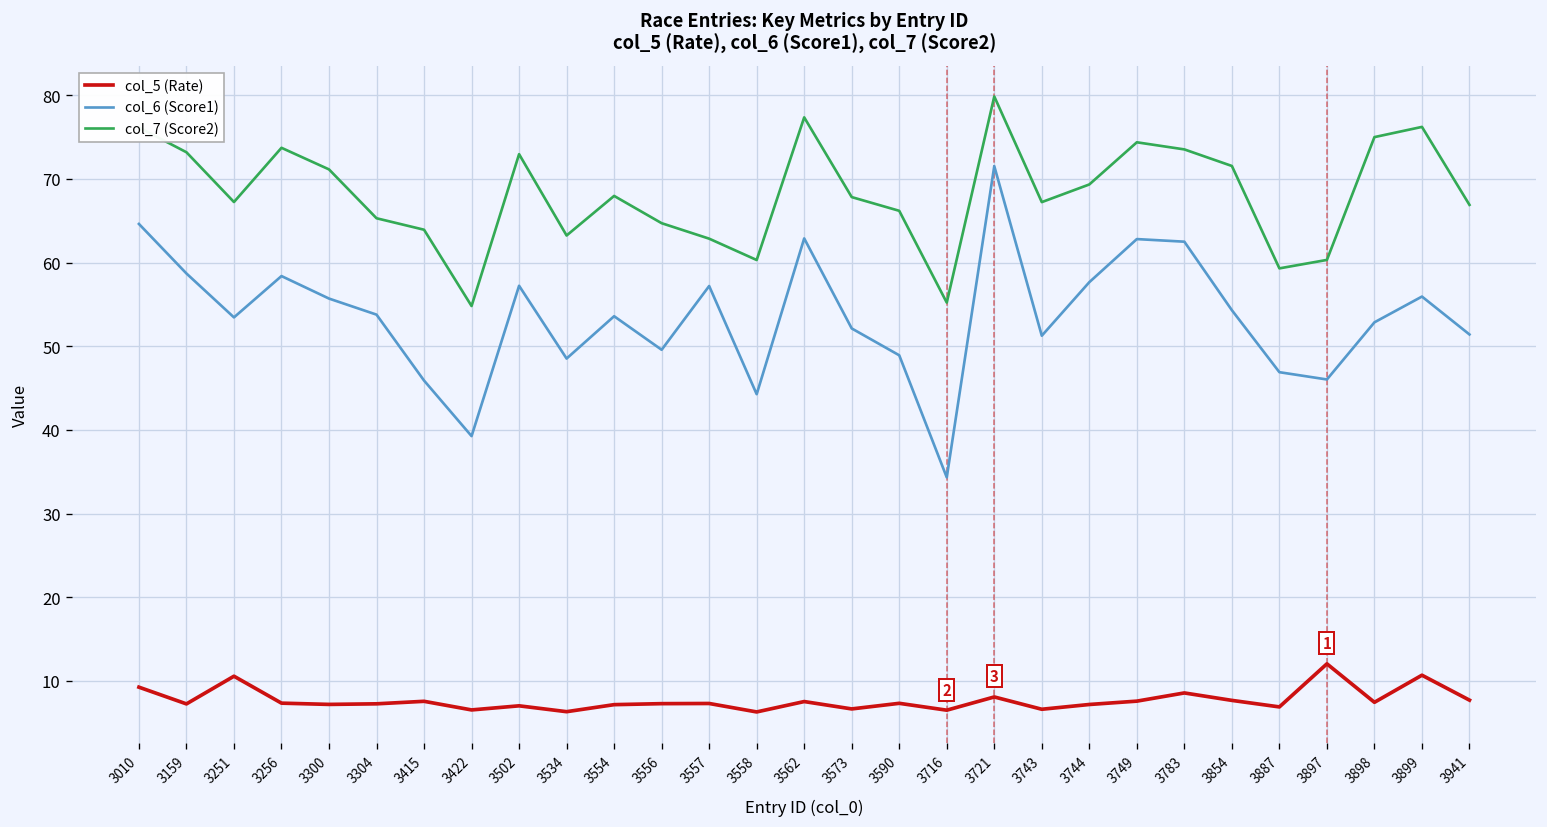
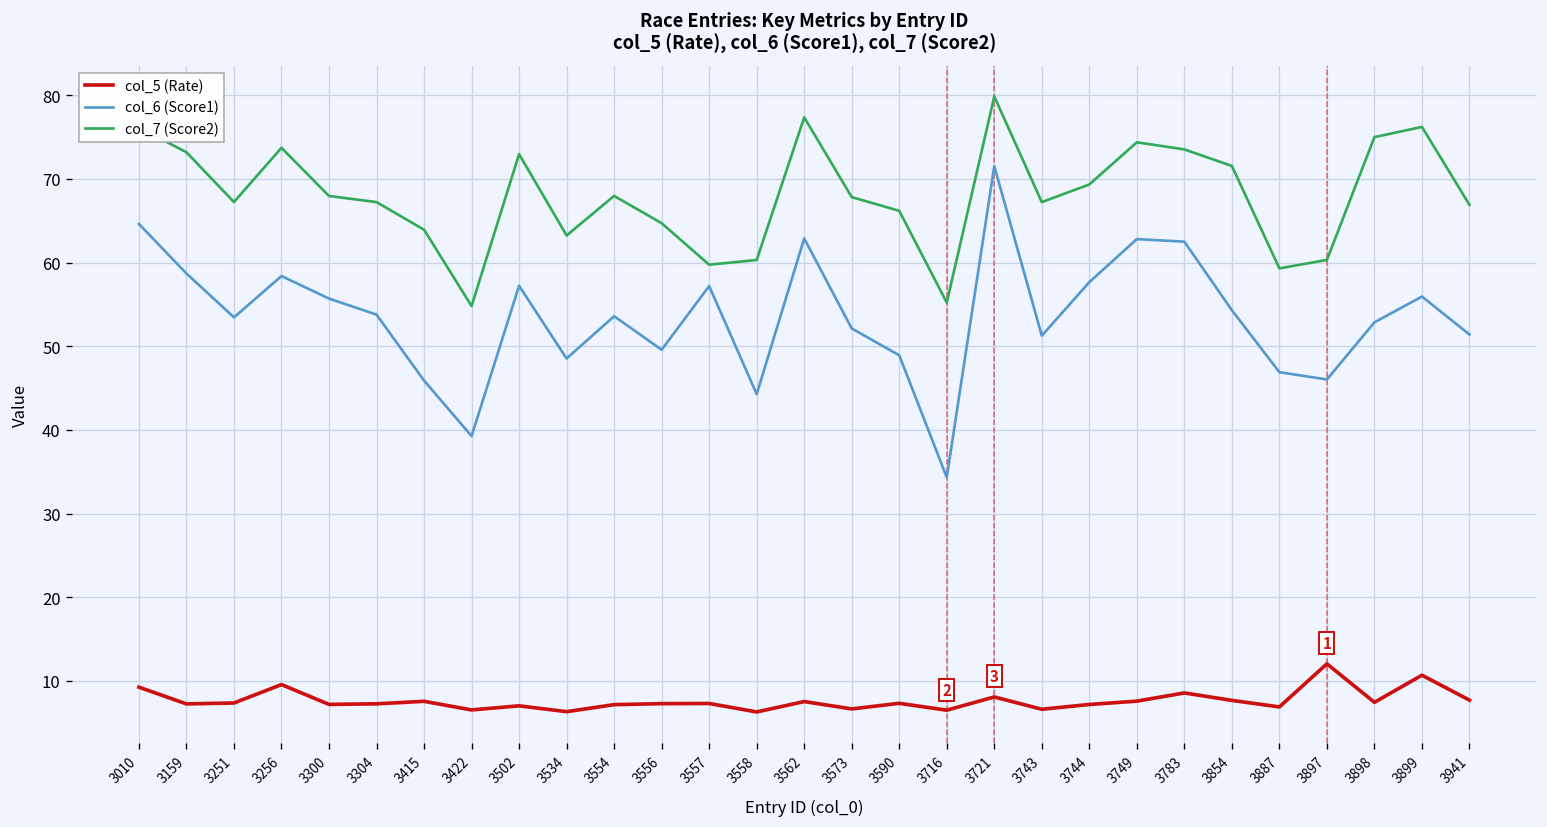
col_5 (Rate), 3251: 11 -> 7
col_5 (Rate), 3256: 7 -> 10
col_7 (Score2), 3300: 71 -> 68
col_7 (Score2), 3304: 65 -> 67
col_7 (Score2), 3557: 63 -> 60
